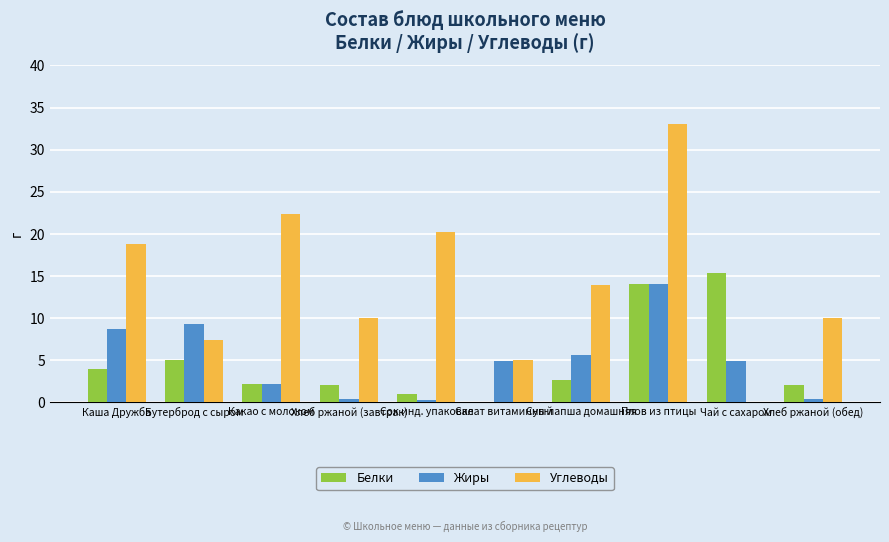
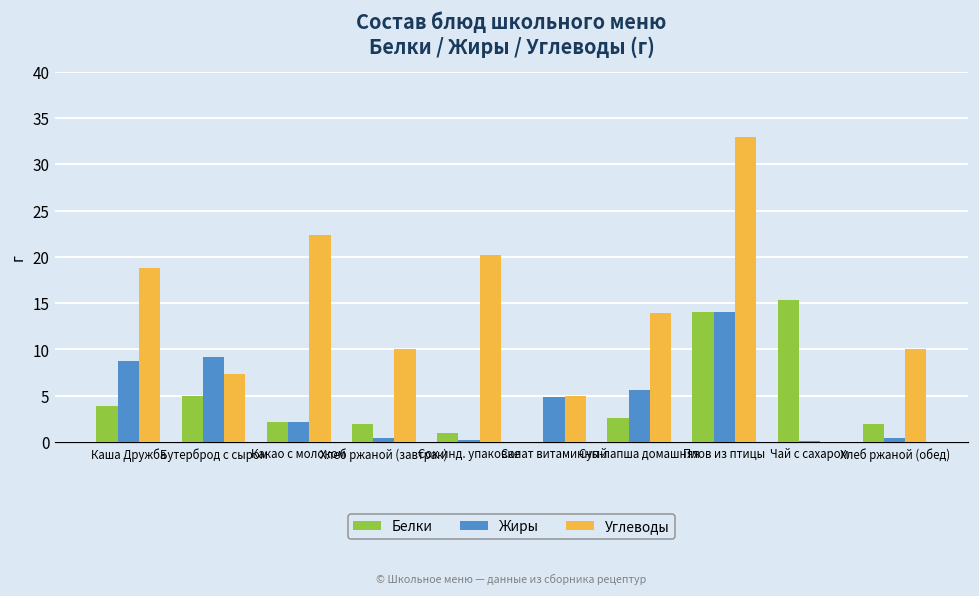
Жиры, Чай с сахаром: 5 -> 0
